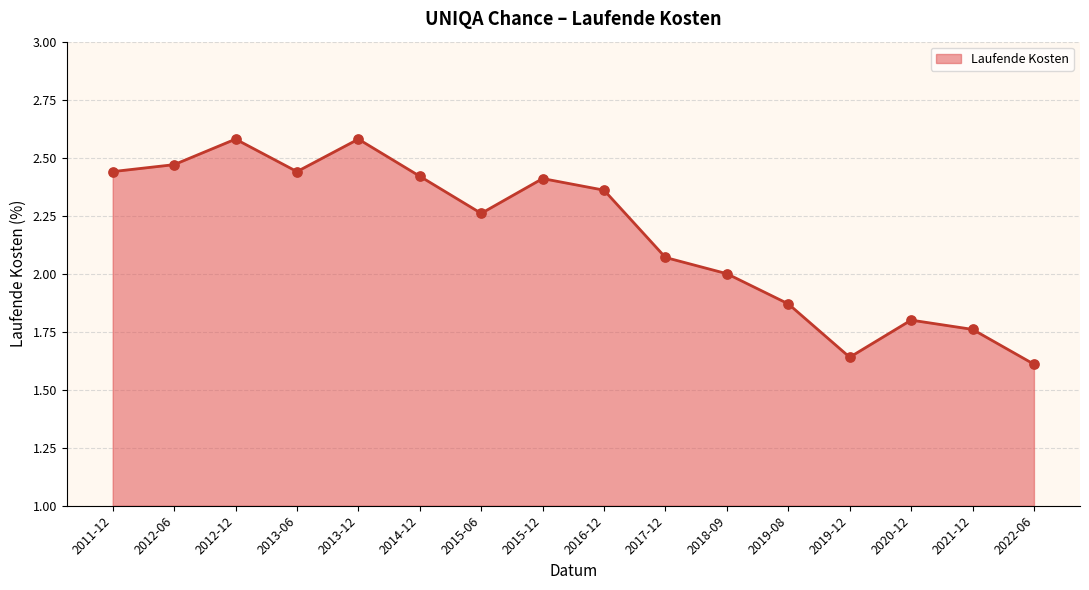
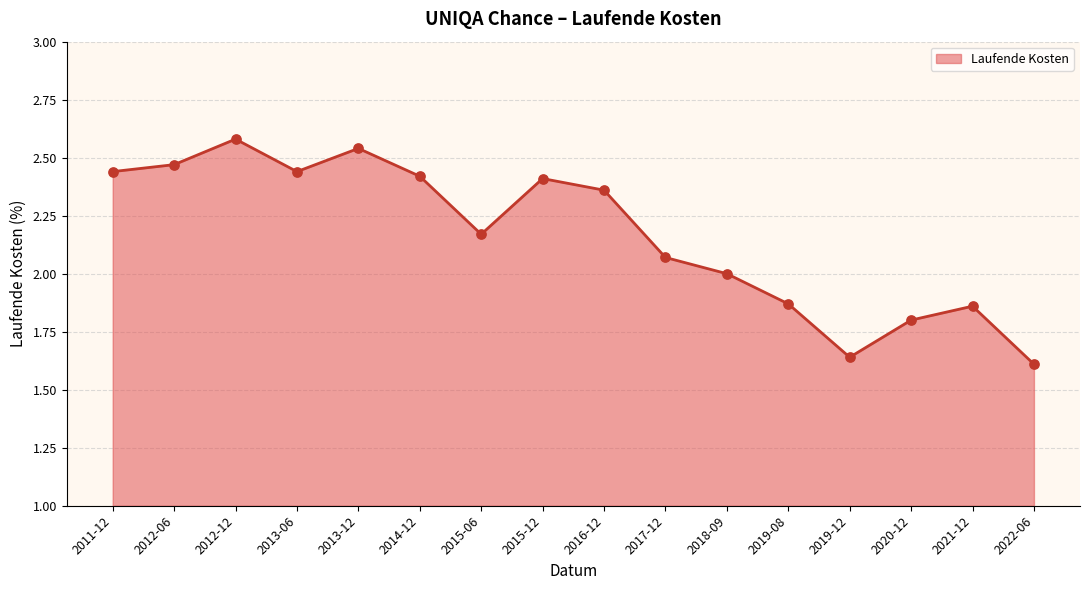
2013-12: 2.58 -> 2.54
2015-06: 2.26 -> 2.17
2021-12: 1.76 -> 1.86
